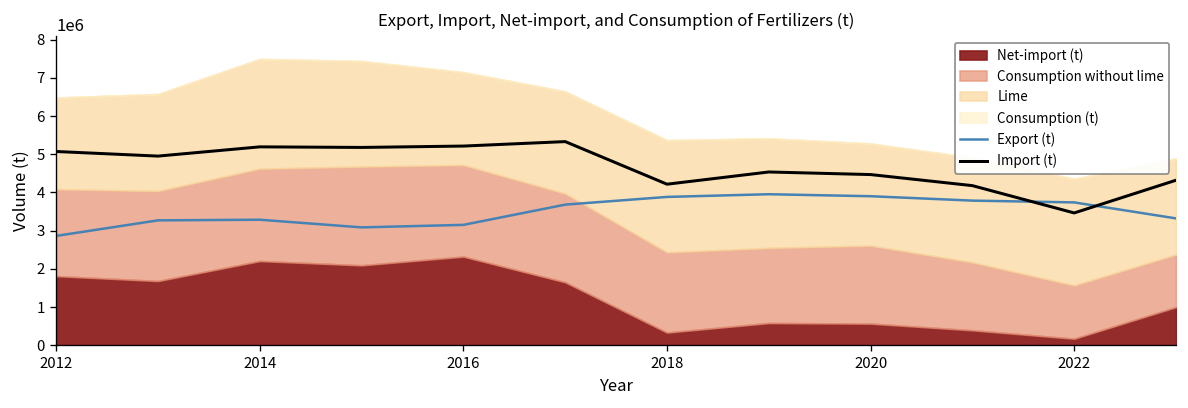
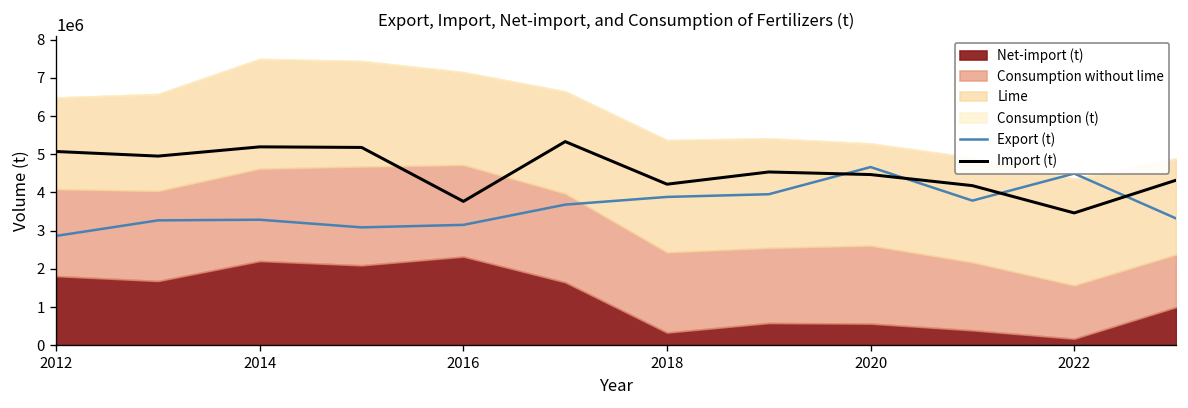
Import (t), 2016: 5200000 -> 3800000
Export (t), 2020: 3900000 -> 4700000
Export (t), 2022: 3700000 -> 4500000
